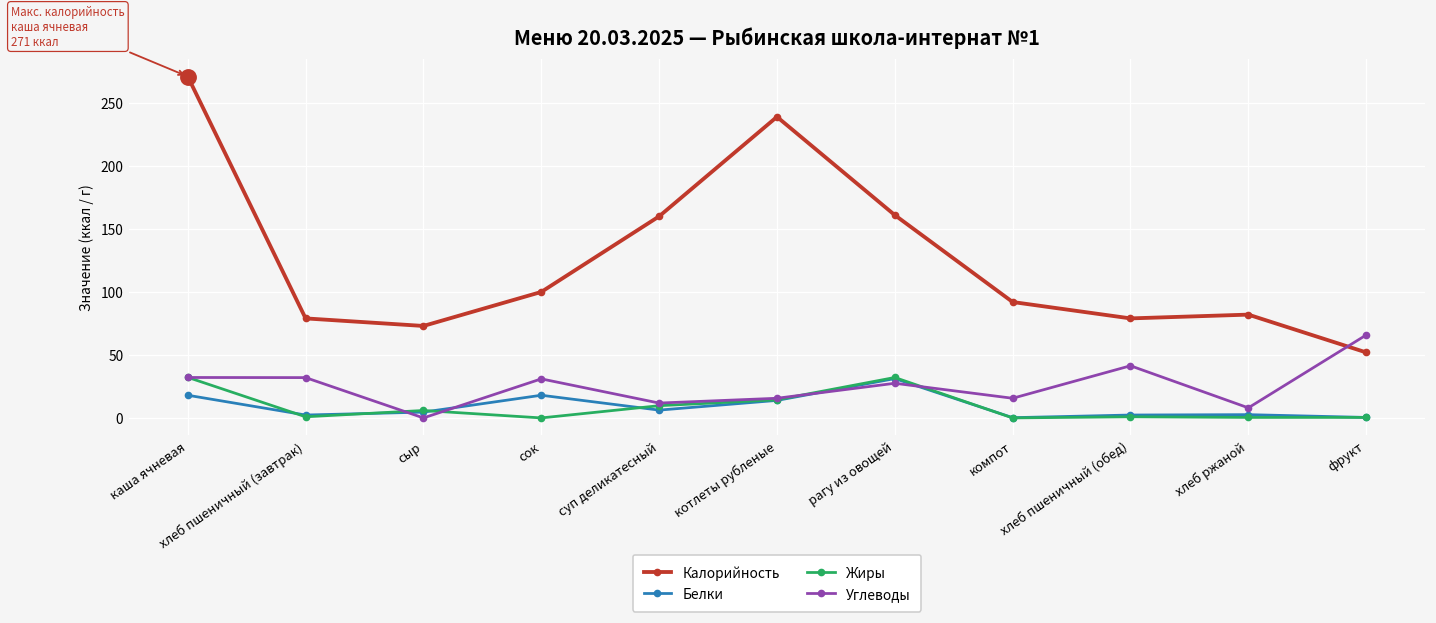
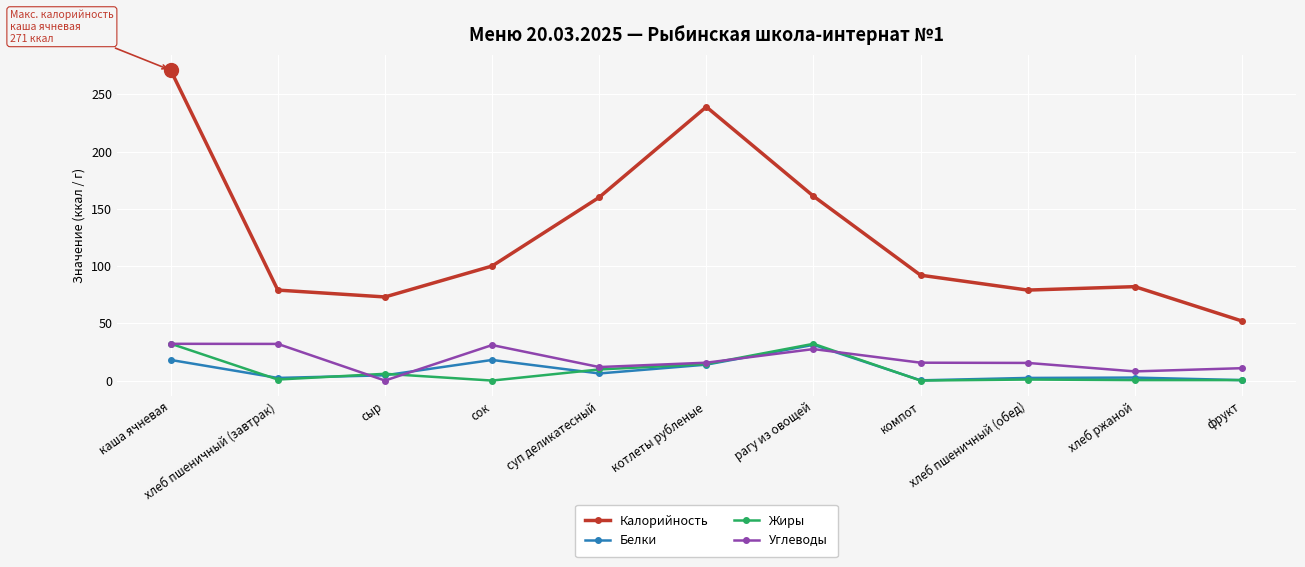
Углеводы, хлеб пшеничный (обед): 41 -> 15
Углеводы, фрукт: 66 -> 11
